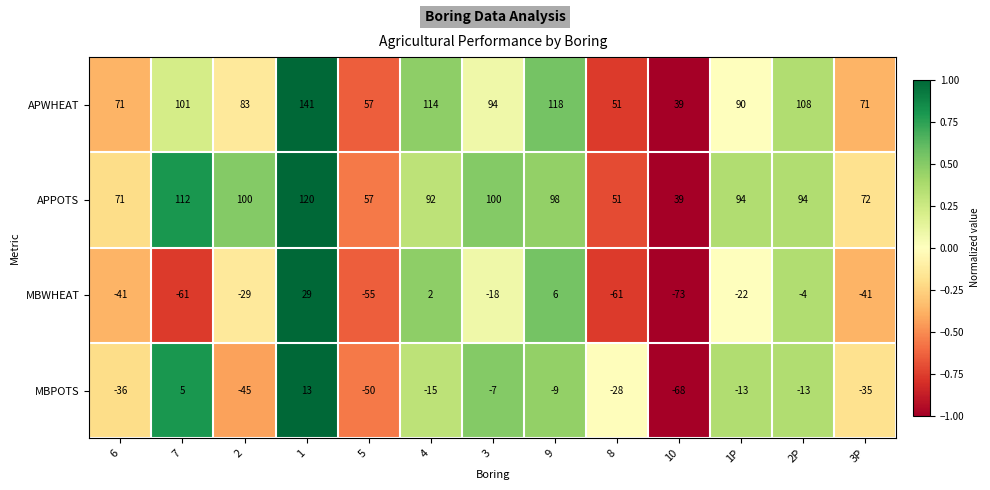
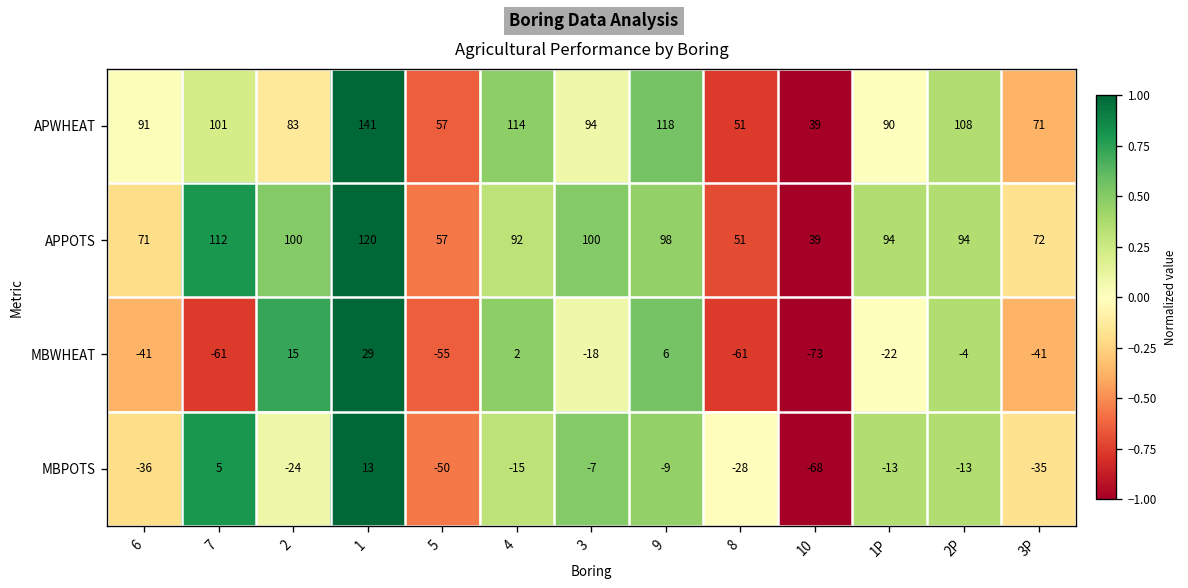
APWHEAT, 6: 71 -> 91
MBWHEAT, 2: -29 -> 15
MBPOTS, 2: -45 -> -24
